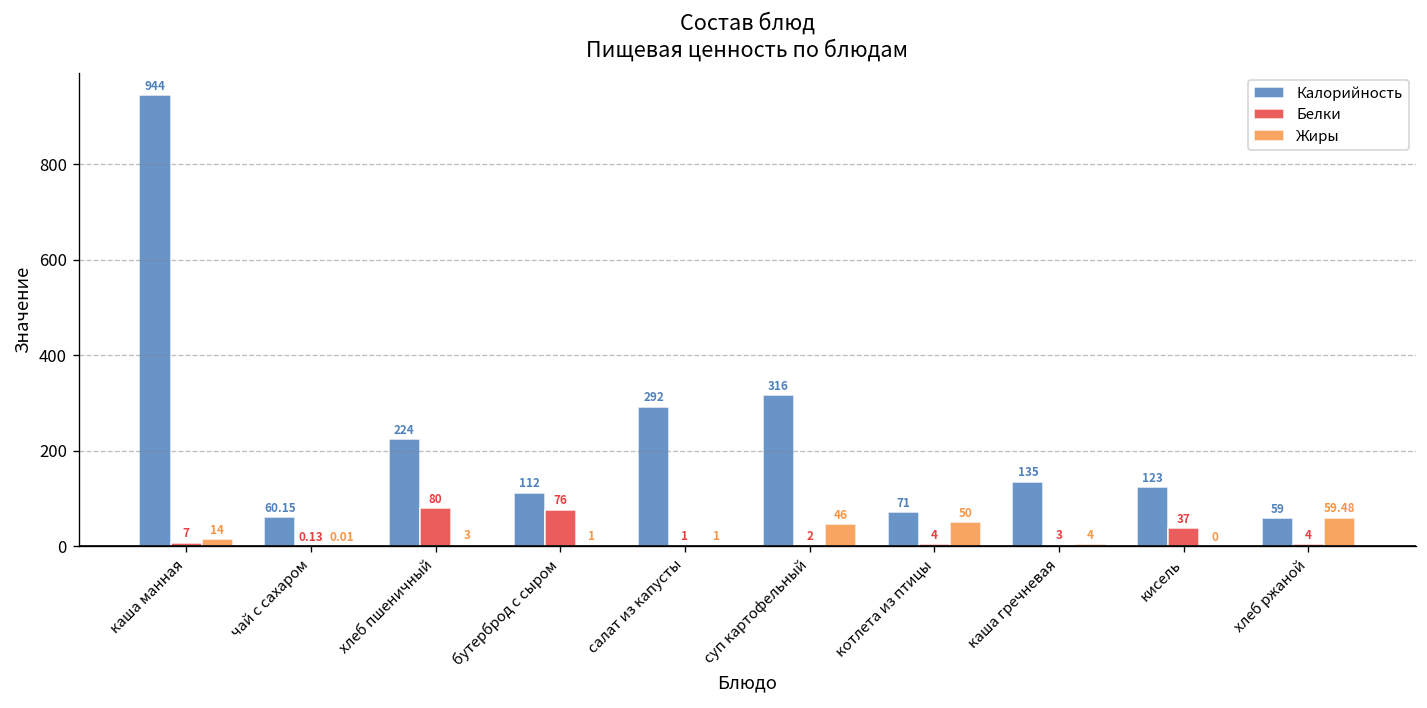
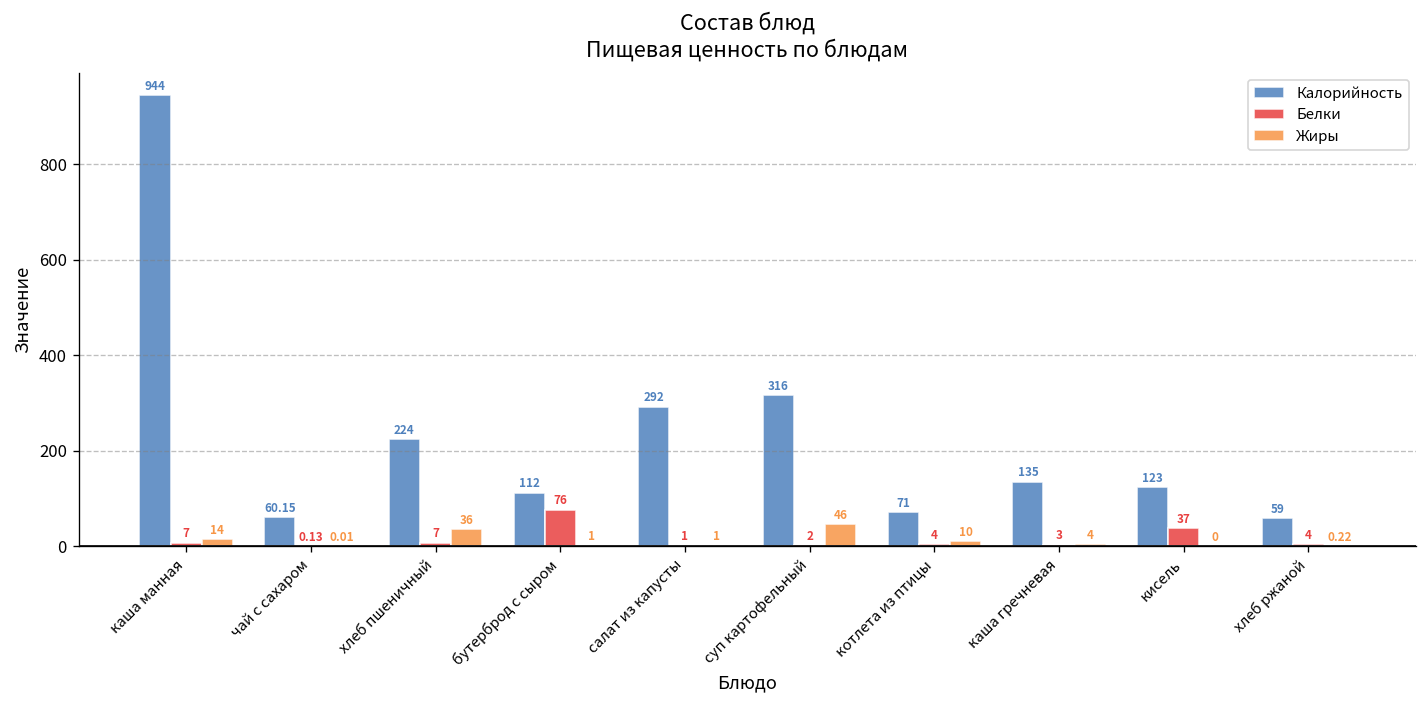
Белки, хлеб пшеничный: 80 -> 7
Жиры, хлеб пшеничный: 3 -> 36
Жиры, котлета из птицы: 50 -> 10
Жиры, хлеб ржаной: 59.48 -> 0.22
